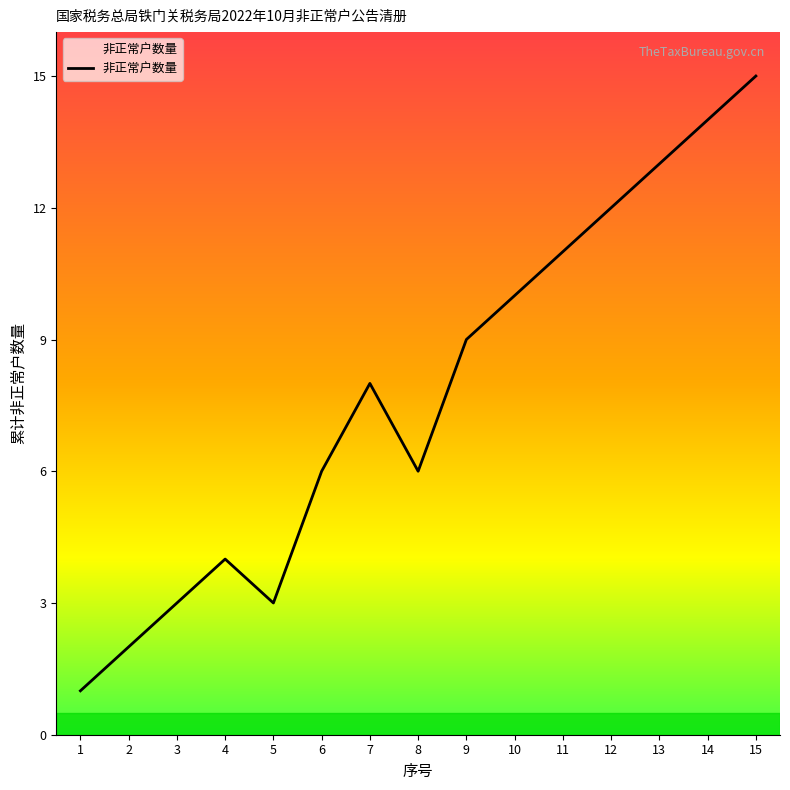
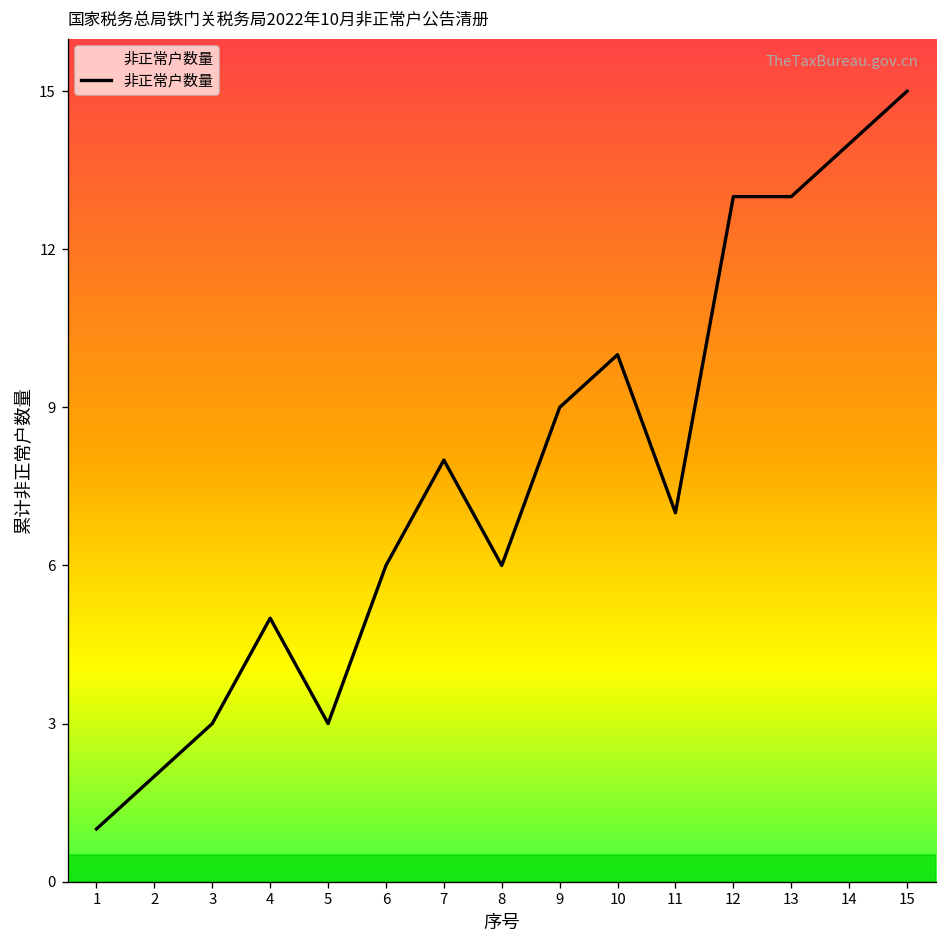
4: 4 -> 5
11: 11 -> 7
12: 12 -> 13
